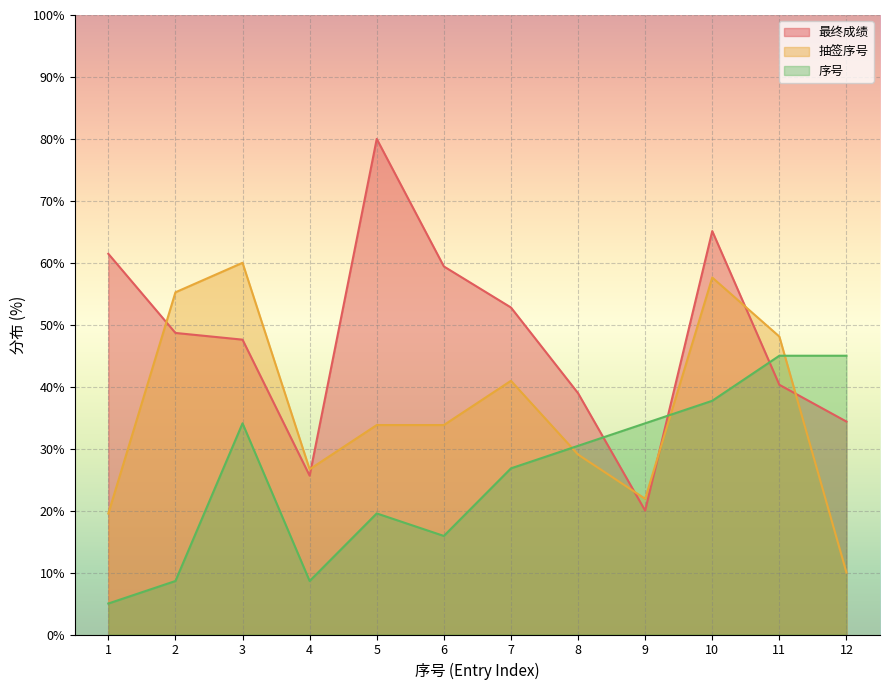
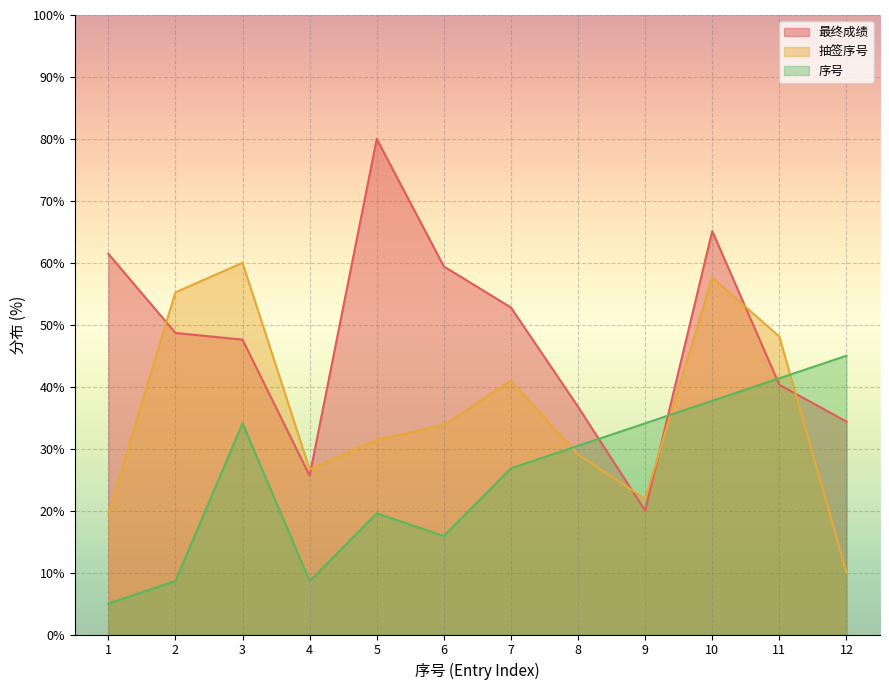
抽签序号, 5: 34% -> 31%
最终成绩, 8: 39% -> 37%
序号, 11: 45% -> 41%
